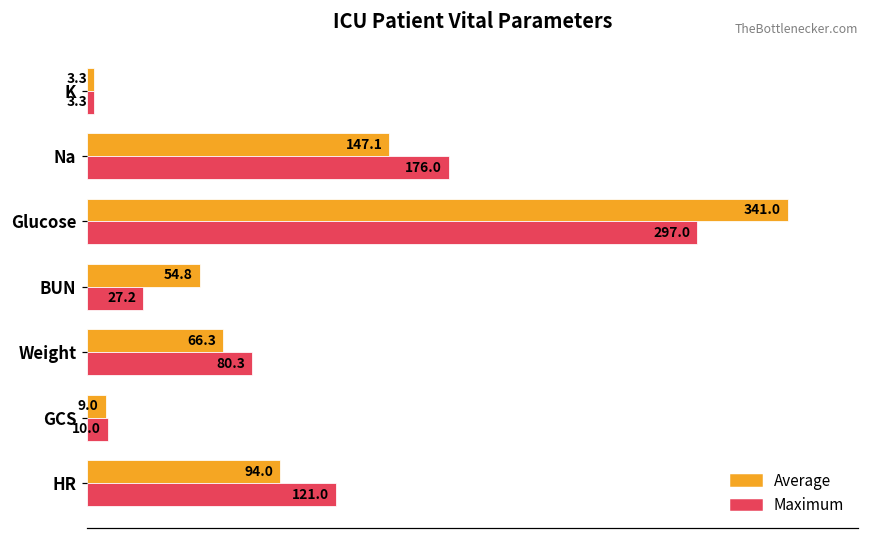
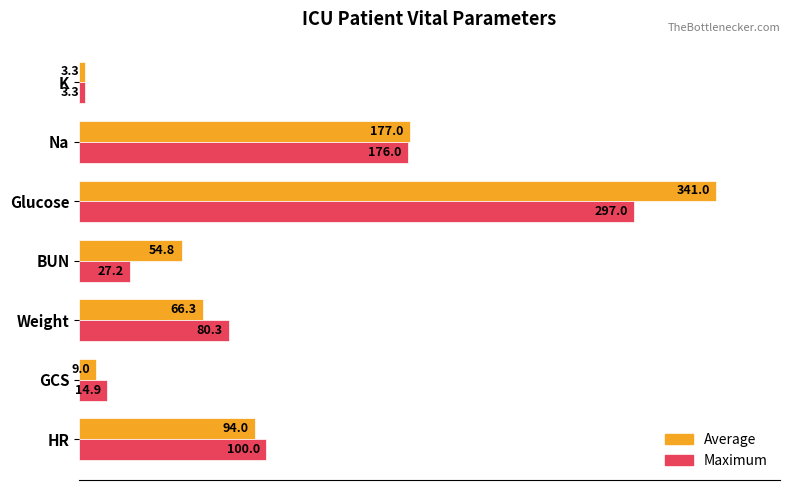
Average, Na: 147.1 -> 177.0
Maximum, GCS: 10.0 -> 14.9
Maximum, HR: 121.0 -> 100.0
